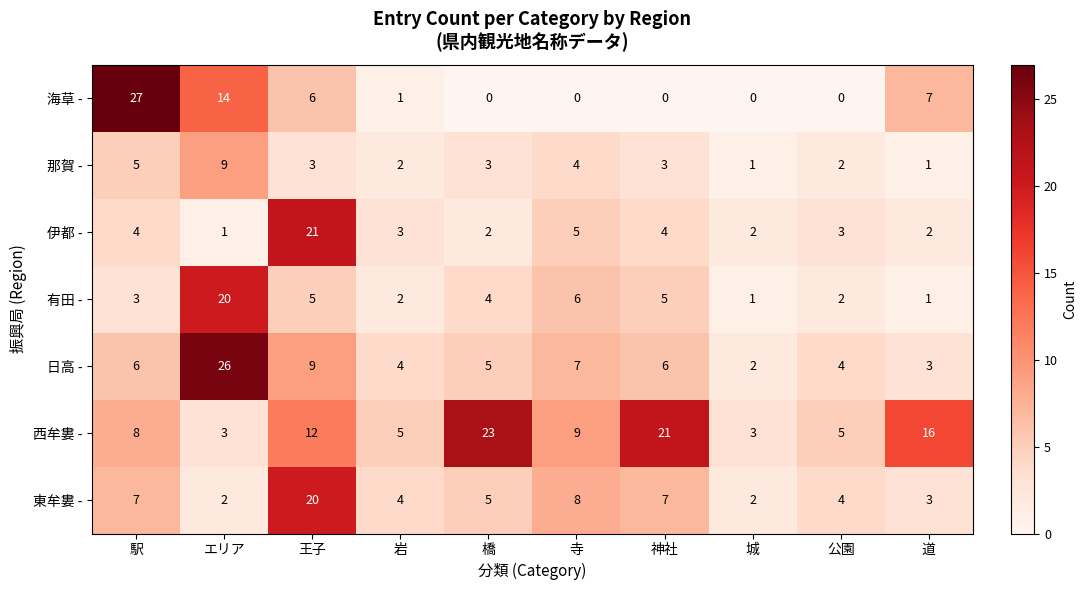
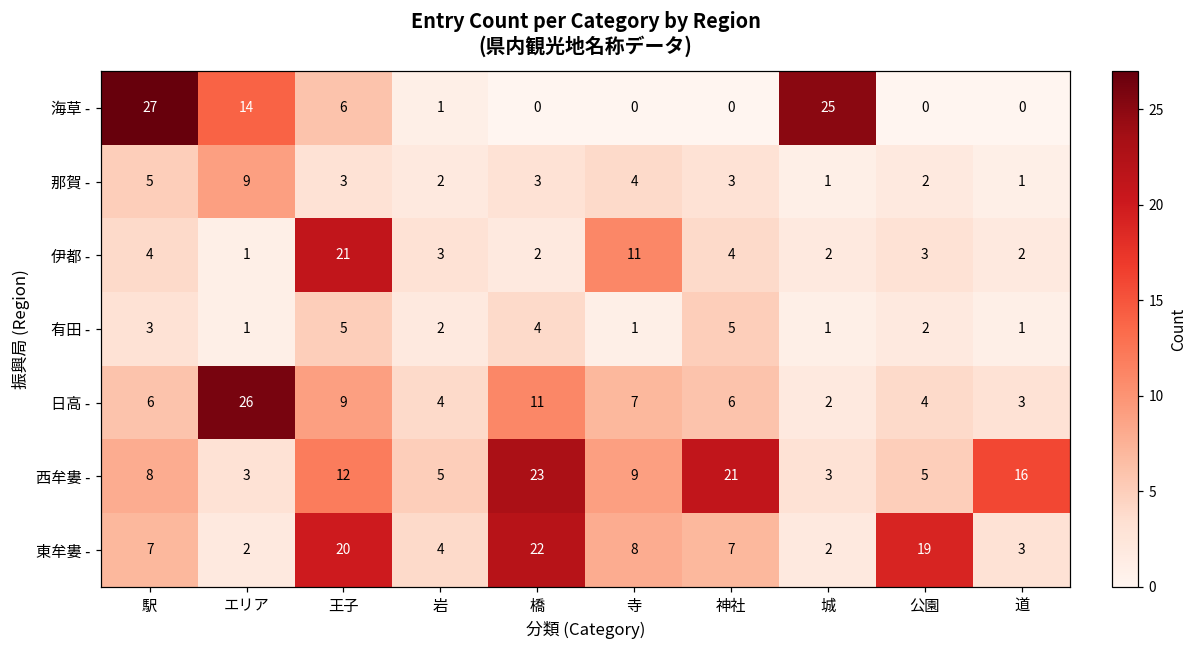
海草 -, 城: 0 -> 25
海草 -, 道: 7 -> 0
伊都 -, 寺: 5 -> 11
有田 -, エリア: 20 -> 1
有田 -, 寺: 6 -> 1
日高 -, 橋: 5 -> 11
東牟婁 -, 橋: 5 -> 22
東牟婁 -, 公園: 4 -> 19
